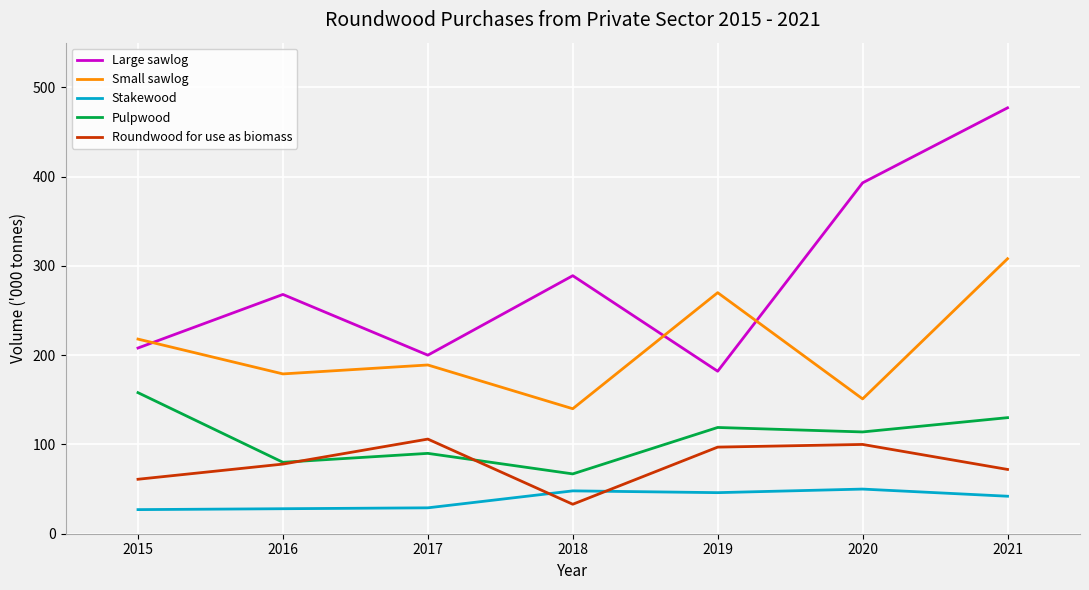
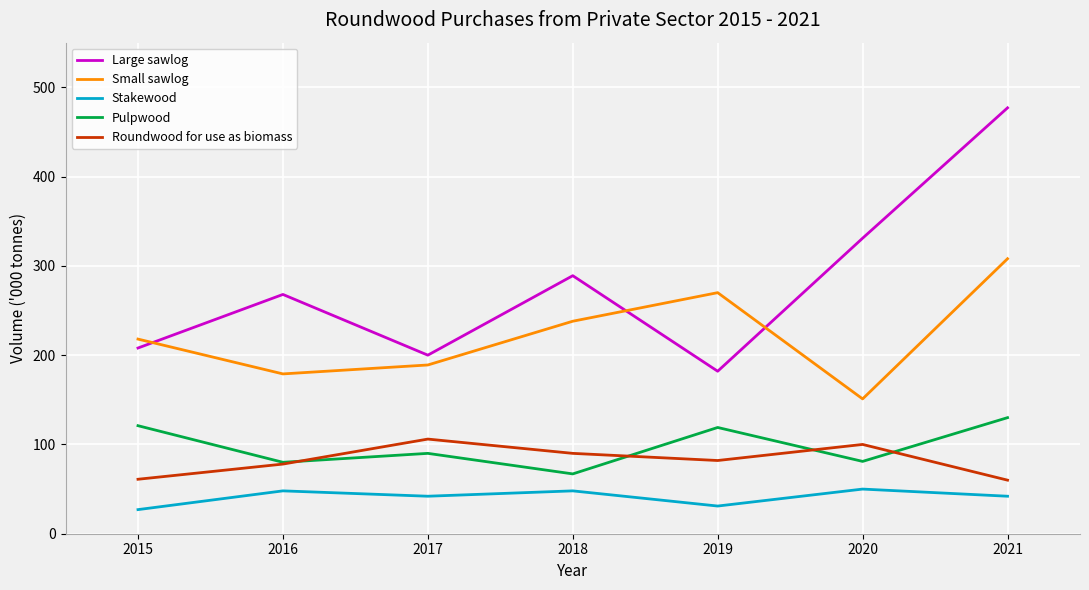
Pulpwood, 2015: 160 -> 120
Stakewood, 2016: 30 -> 50
Stakewood, 2017: 30 -> 40
Small sawlog, 2018: 140 -> 240
Roundwood for use as biomass, 2018: 30 -> 90
Stakewood, 2019: 50 -> 30
Roundwood for use as biomass, 2019: 100 -> 80
Large sawlog, 2020: 390 -> 330
Pulpwood, 2020: 110 -> 80
Roundwood for use as biomass, 2021: 70 -> 60
